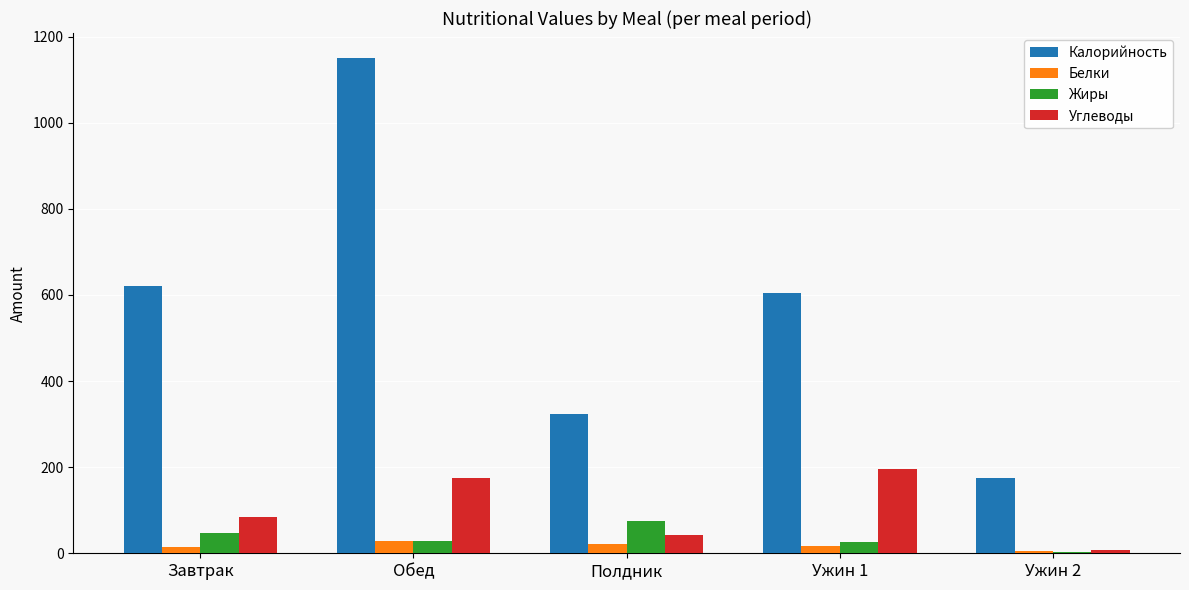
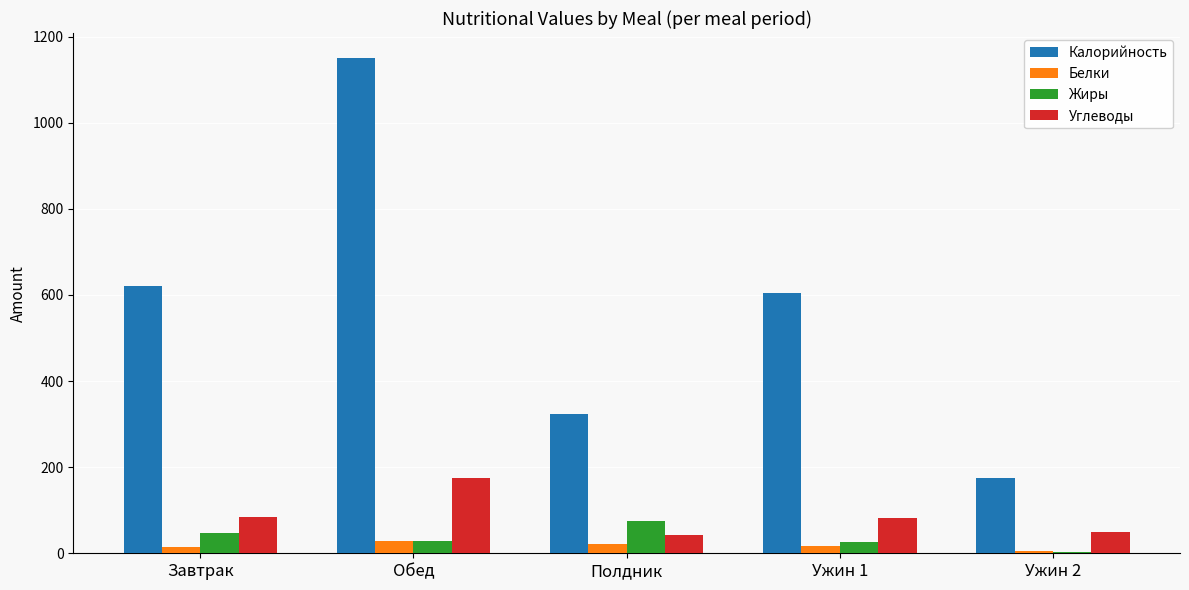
Углеводы, Ужин 1: 200 -> 80
Углеводы, Ужин 2: 10 -> 50
